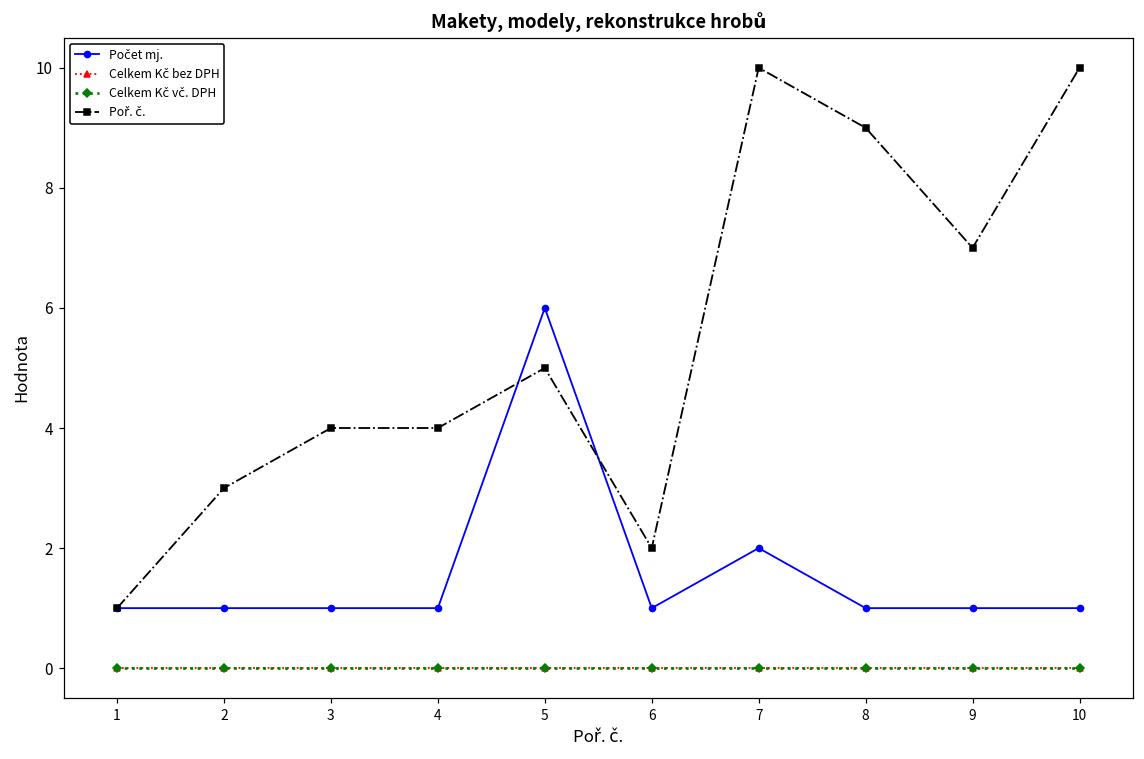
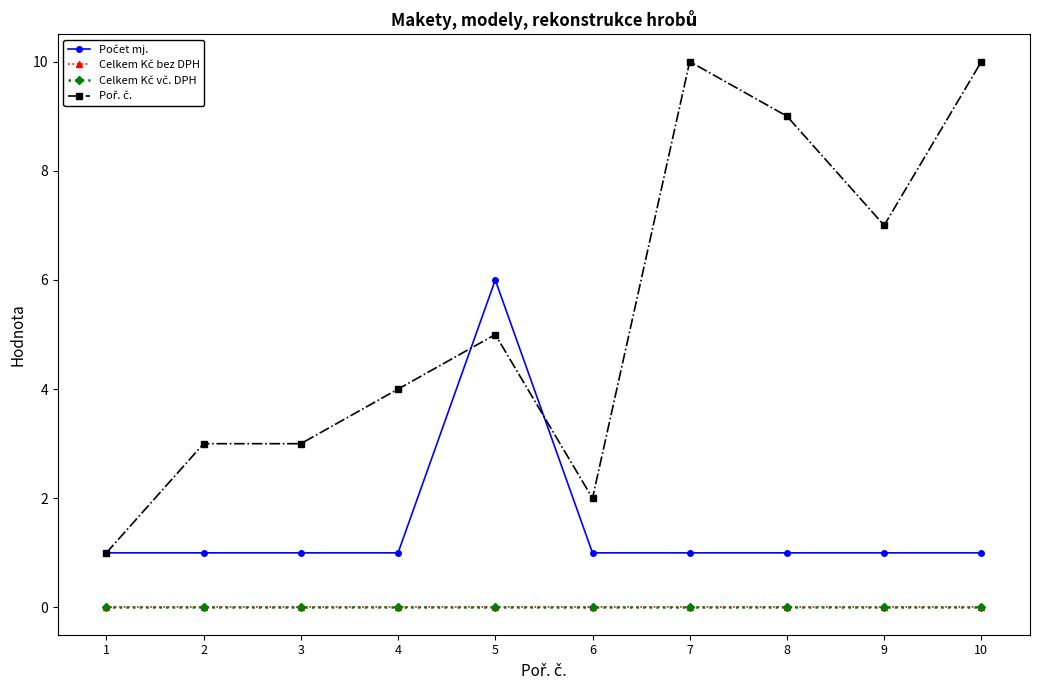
Poř. č., 3: 4 -> 3
Počet mj., 7: 2 -> 1
